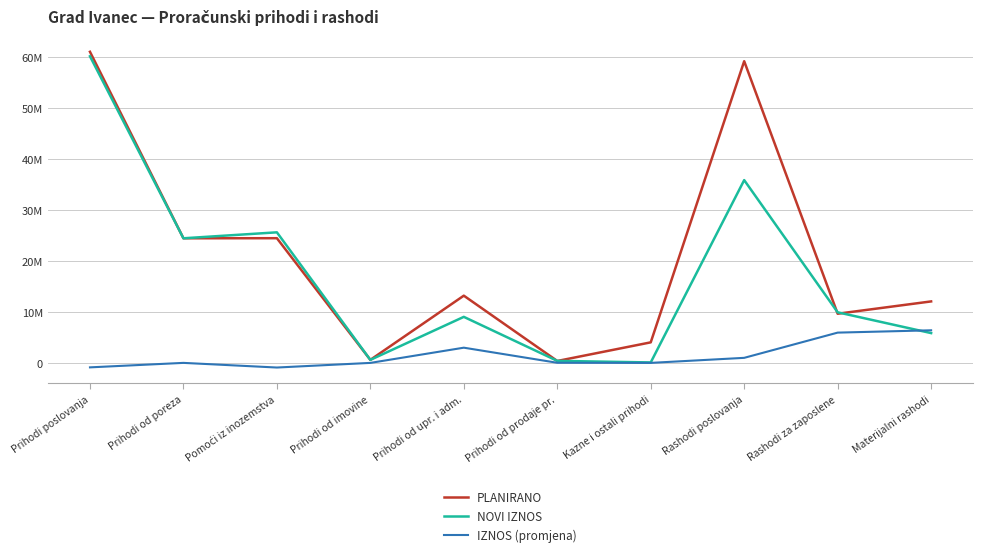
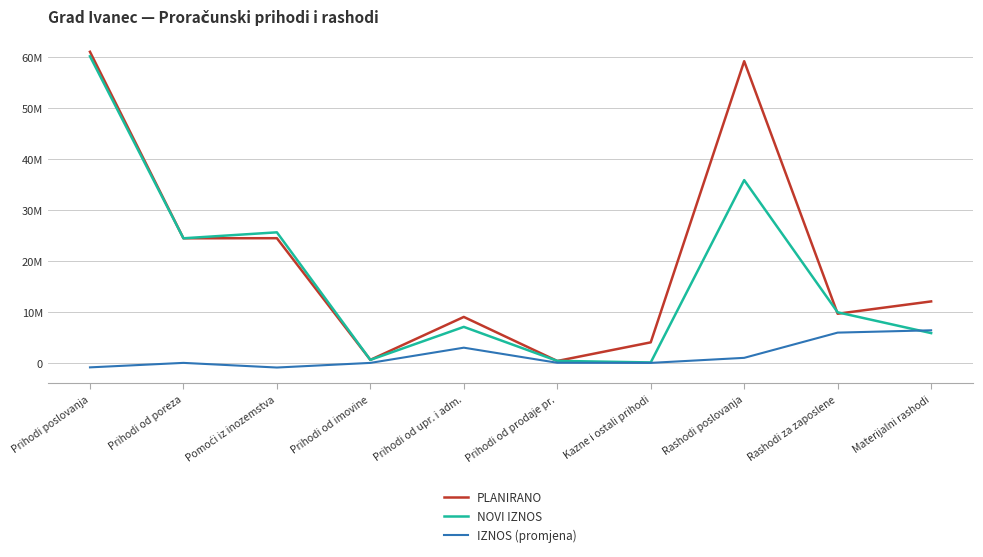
PLANIRANO, Prihodi od upr. i adm.: 13000000 -> 9000000
NOVI IZNOS, Prihodi od upr. i adm.: 9000000 -> 7000000
